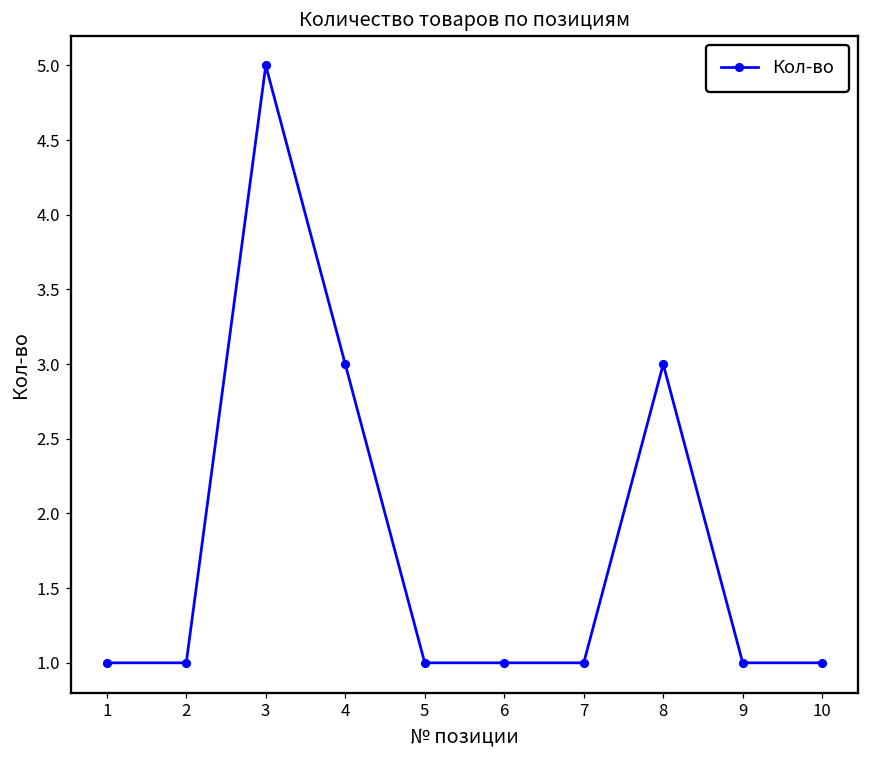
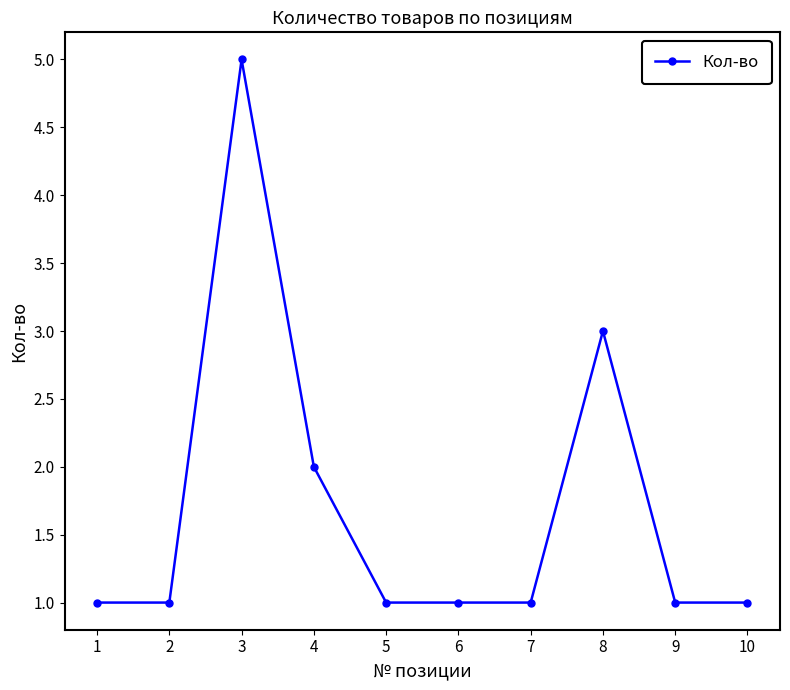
4: 3 -> 2
